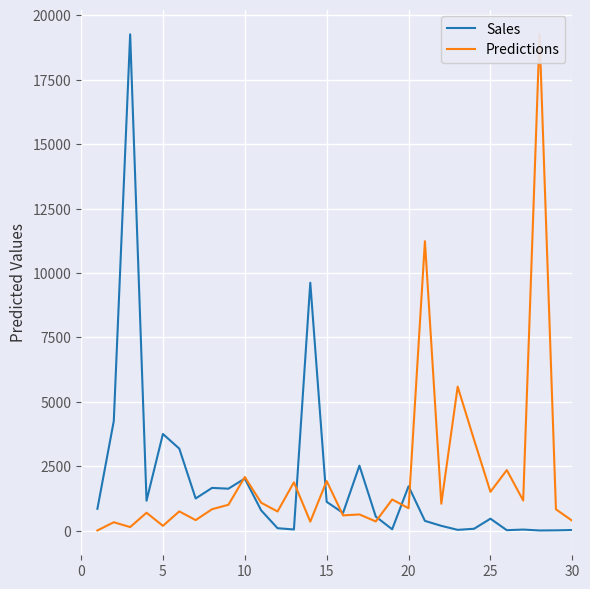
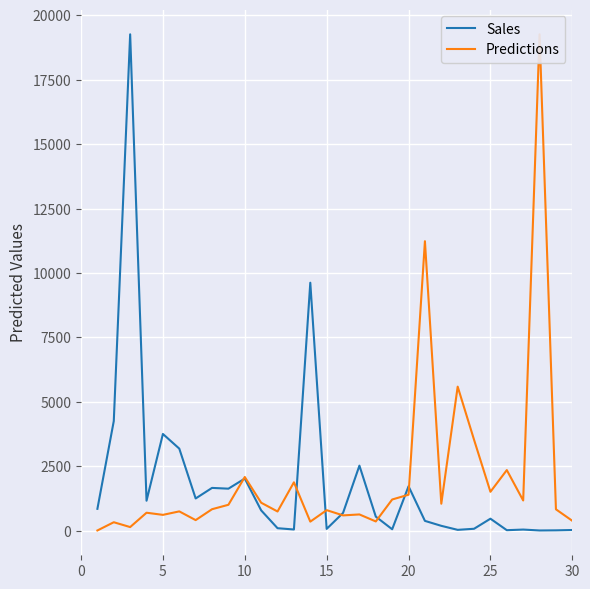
Predictions, 5: 200 -> 600
Sales, 15: 1100 -> 100
Predictions, 15: 1900 -> 800
Predictions, 20: 900 -> 1400
